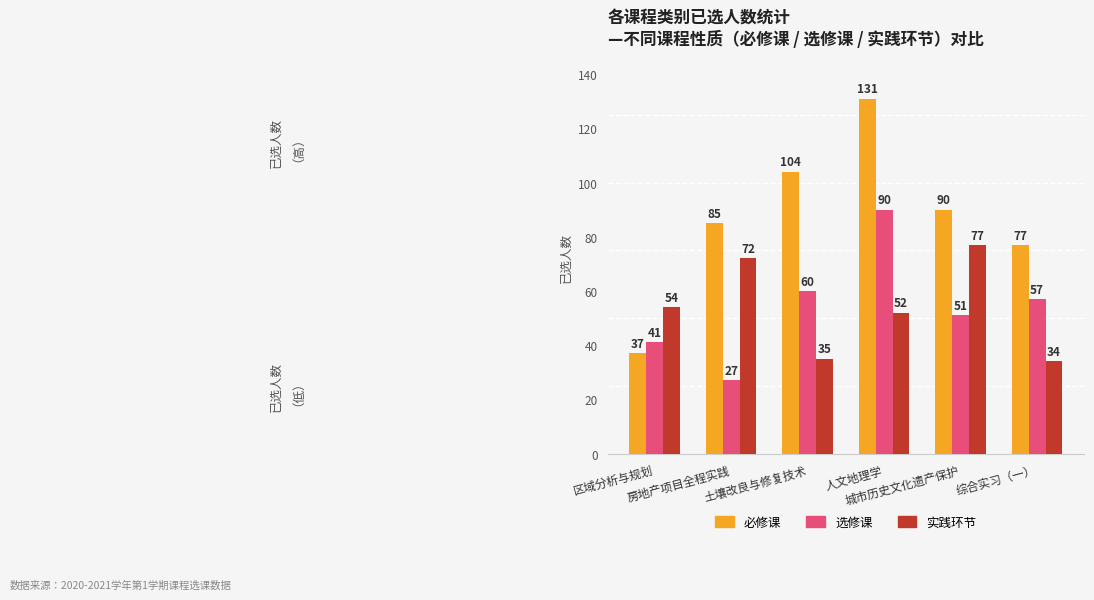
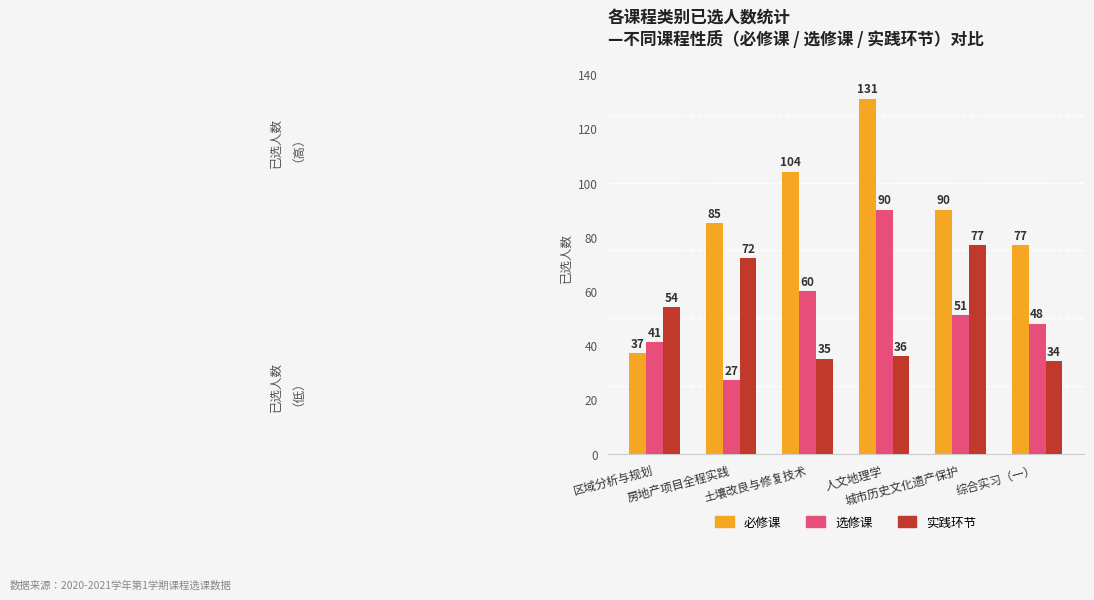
实践环节, 人文地理学: 52 -> 36
选修课, 综合实习（一）: 57 -> 48
